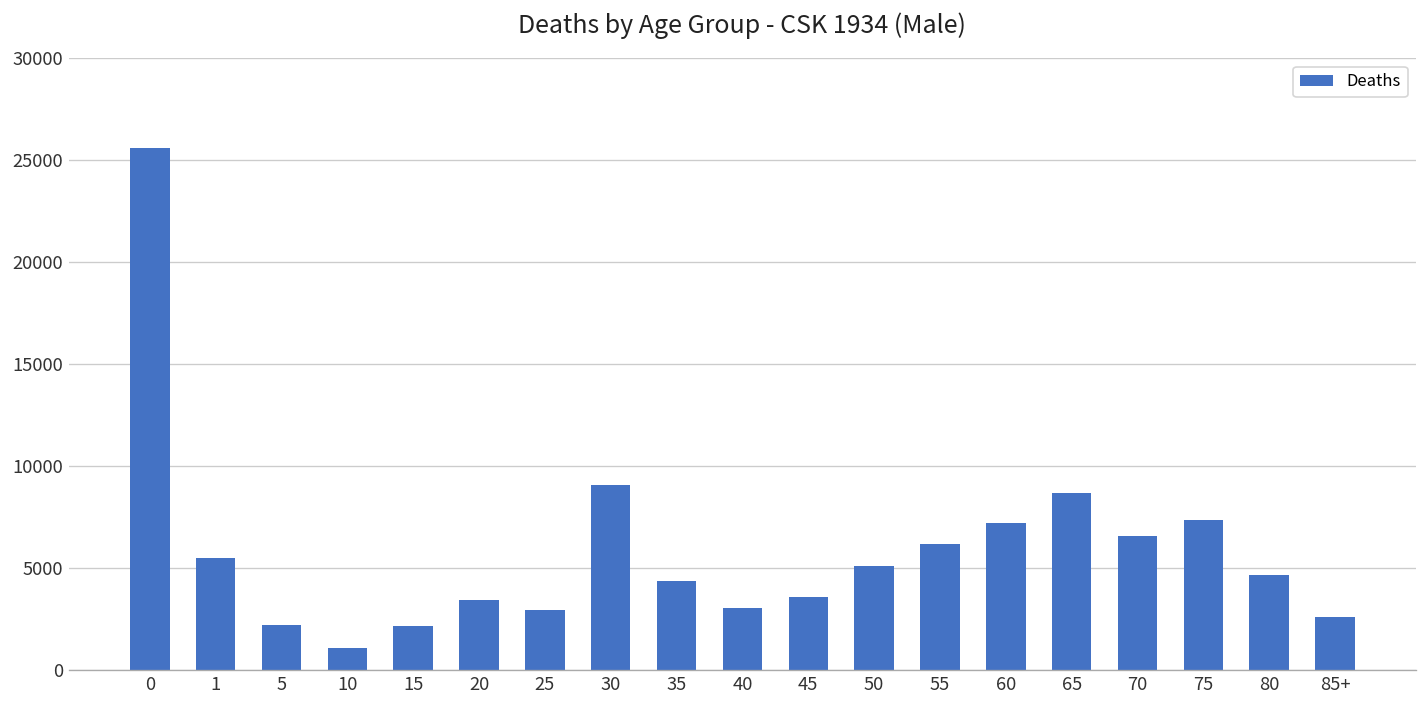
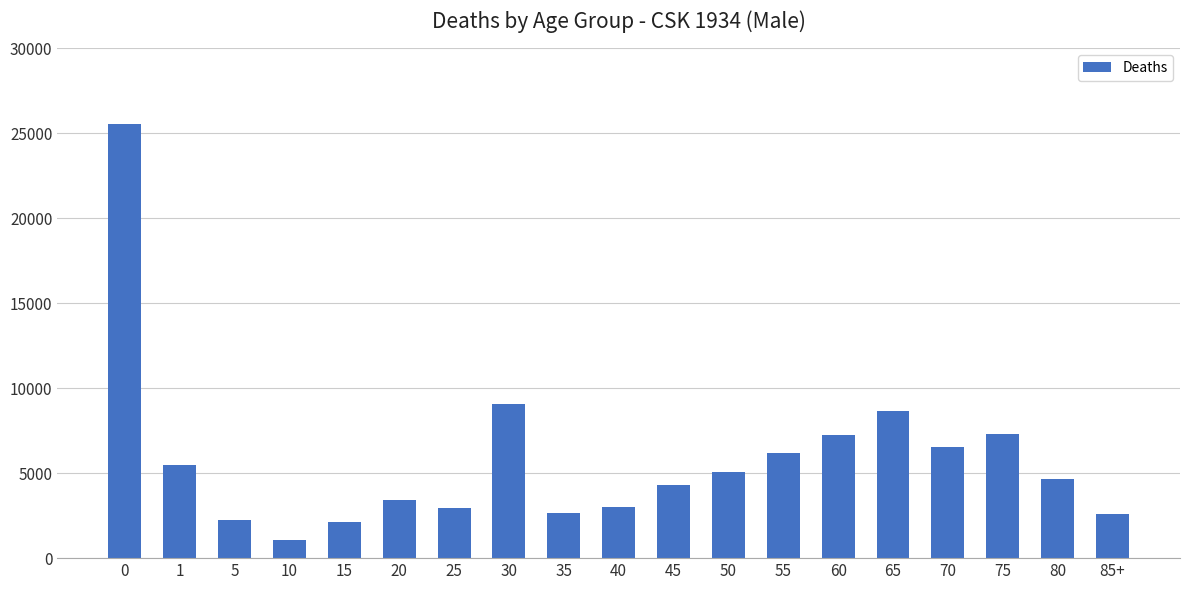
35: 4400 -> 2700
45: 3600 -> 4300
